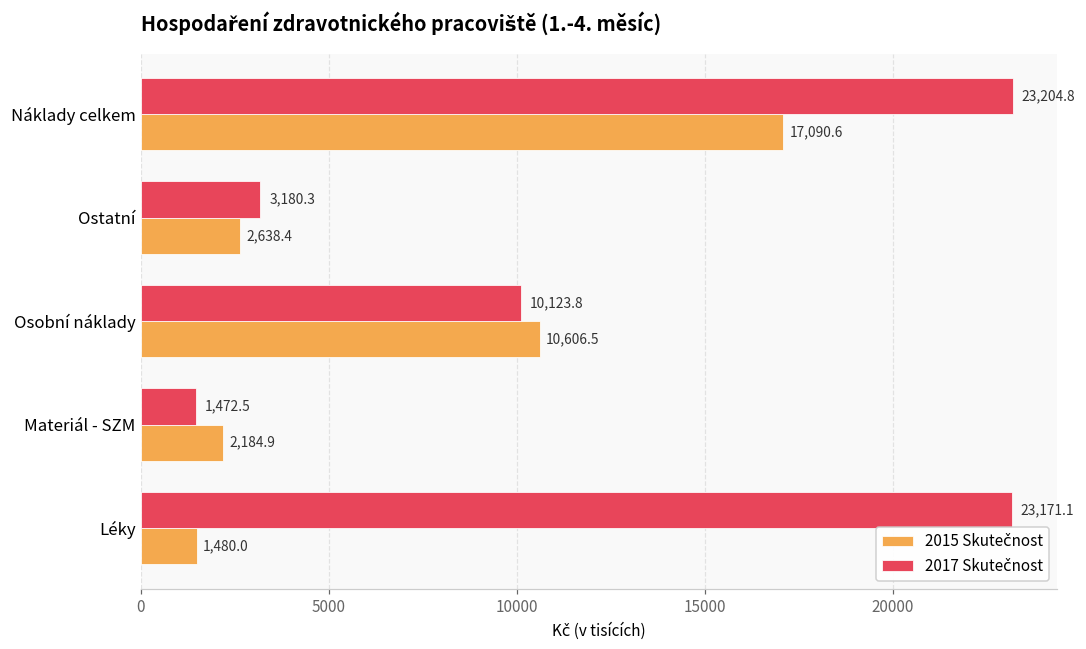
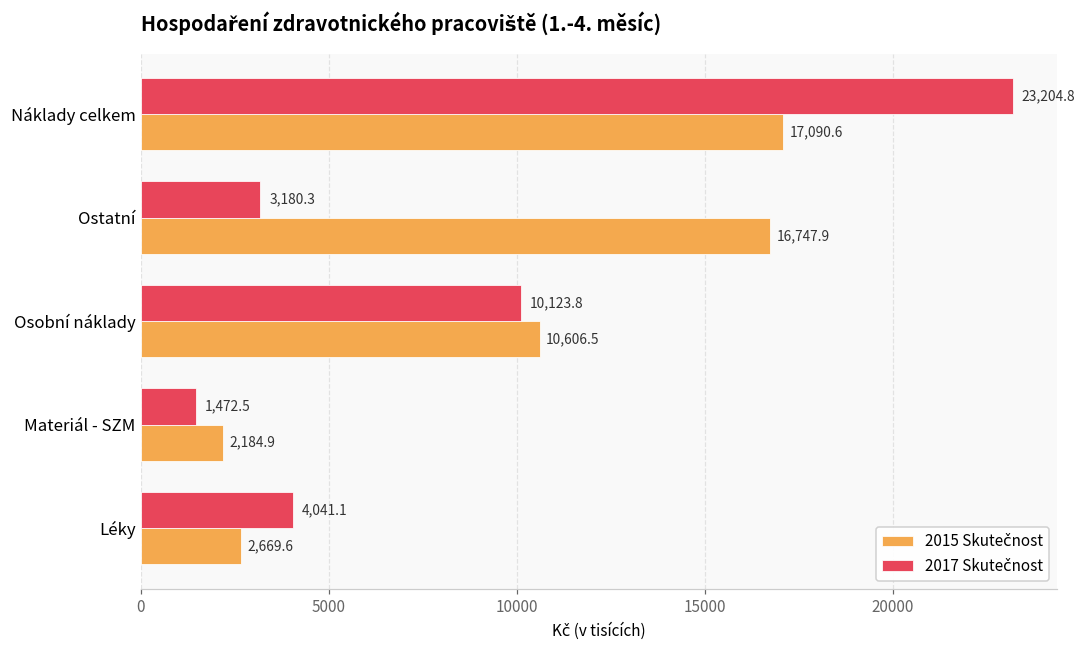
2015 Skutečnost, Ostatní: 2,638.4 -> 16,747.9
2017 Skutečnost, Léky: 23,171.1 -> 4,041.1
2015 Skutečnost, Léky: 1,480.0 -> 2,669.6
